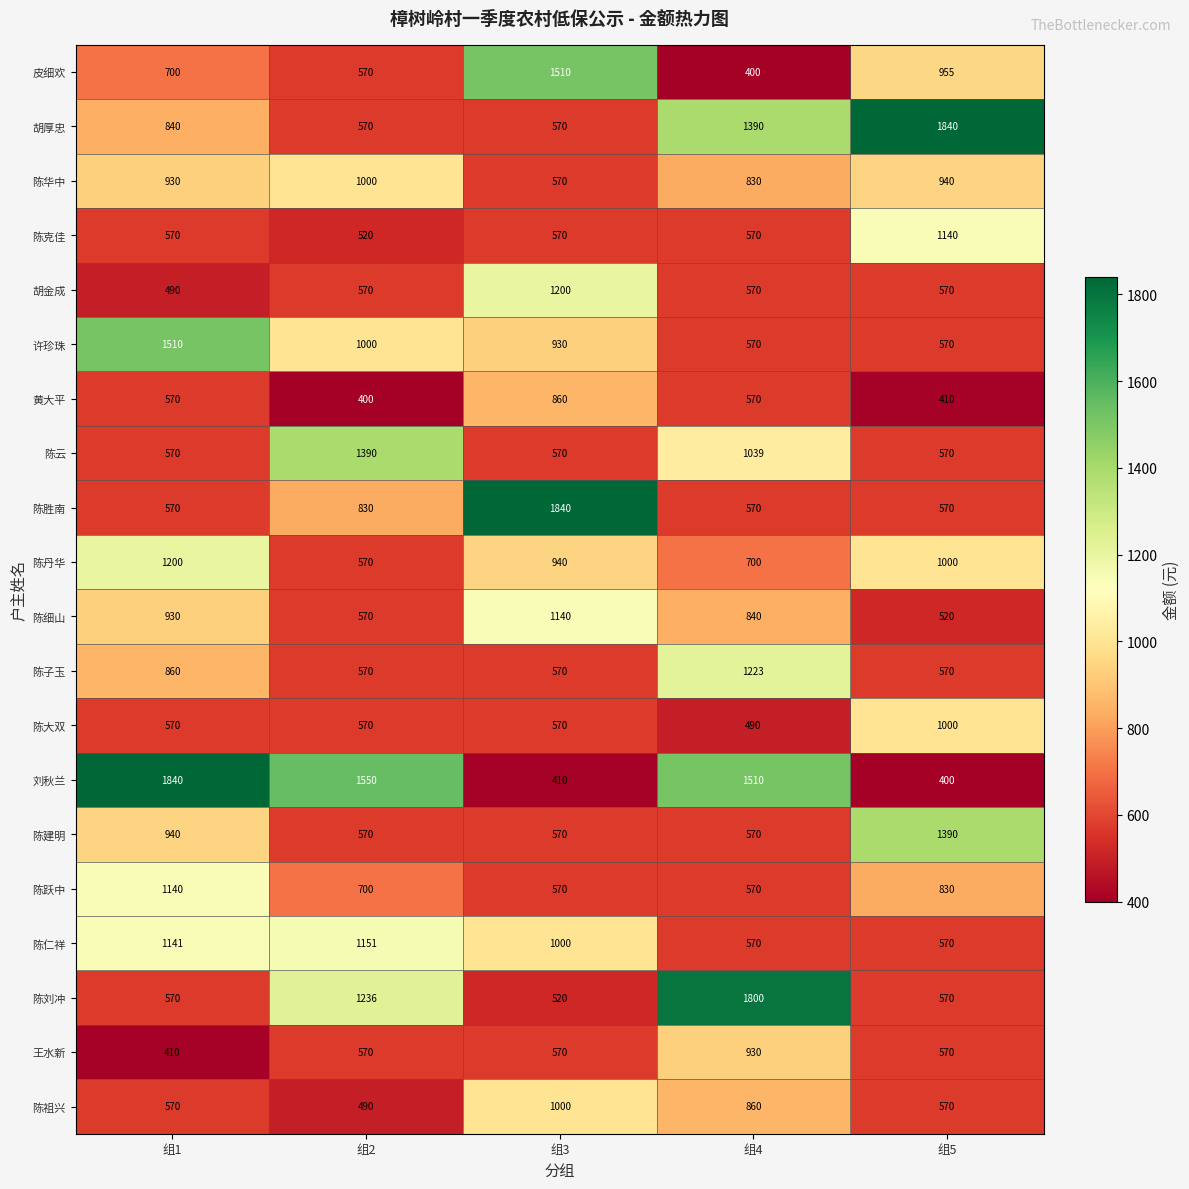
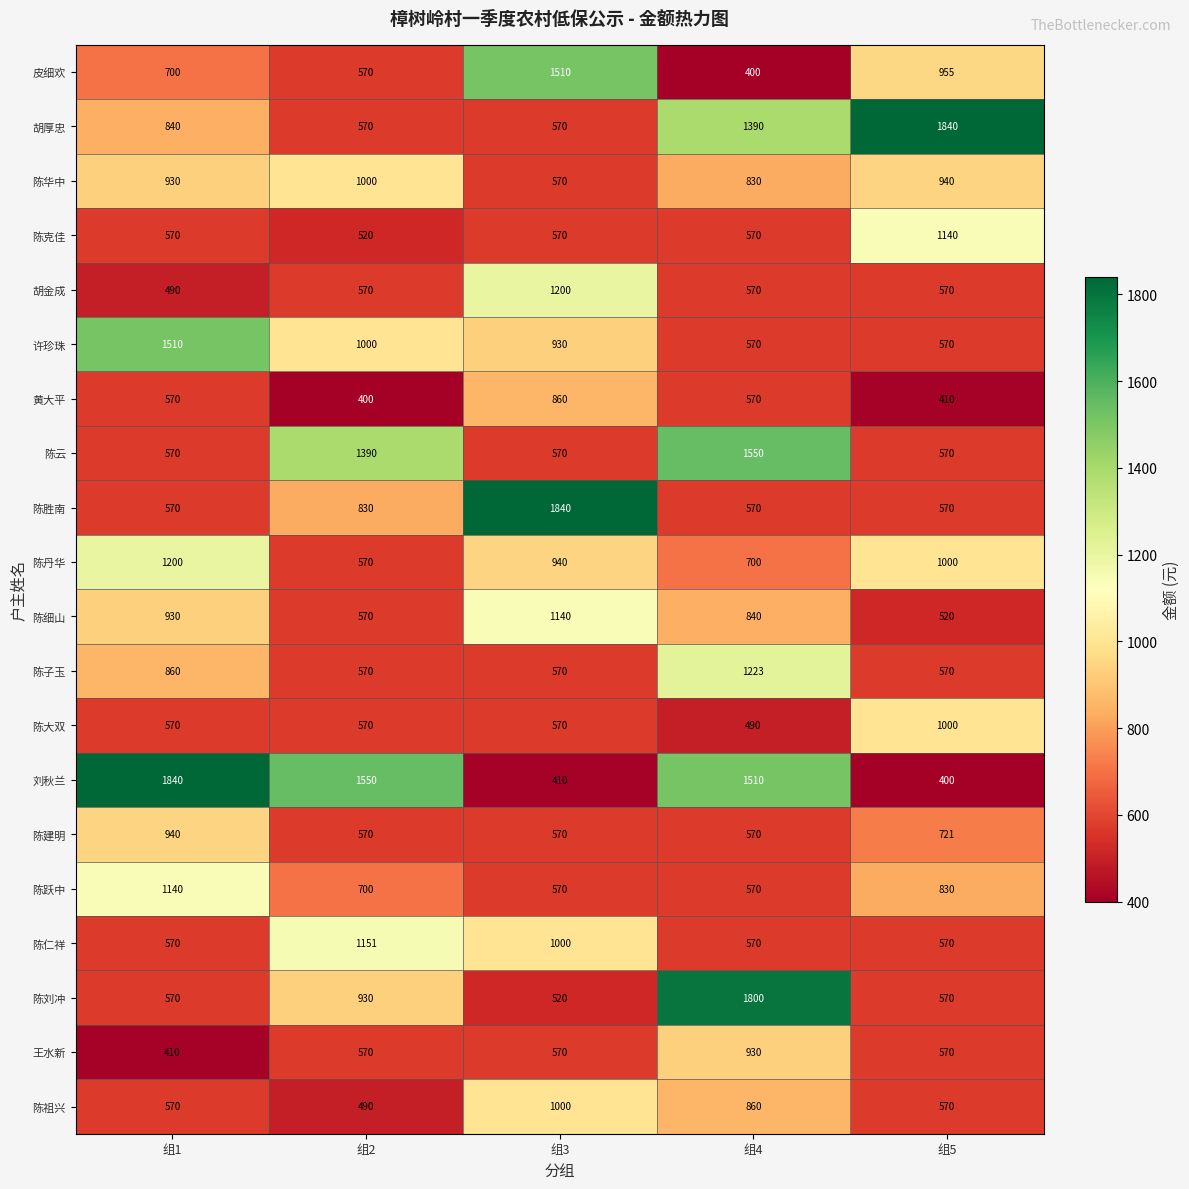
陈云, 组4: 1039 -> 1550
陈建明, 组5: 1390 -> 721
陈仁祥, 组1: 1141 -> 570
陈刘冲, 组2: 1236 -> 930
